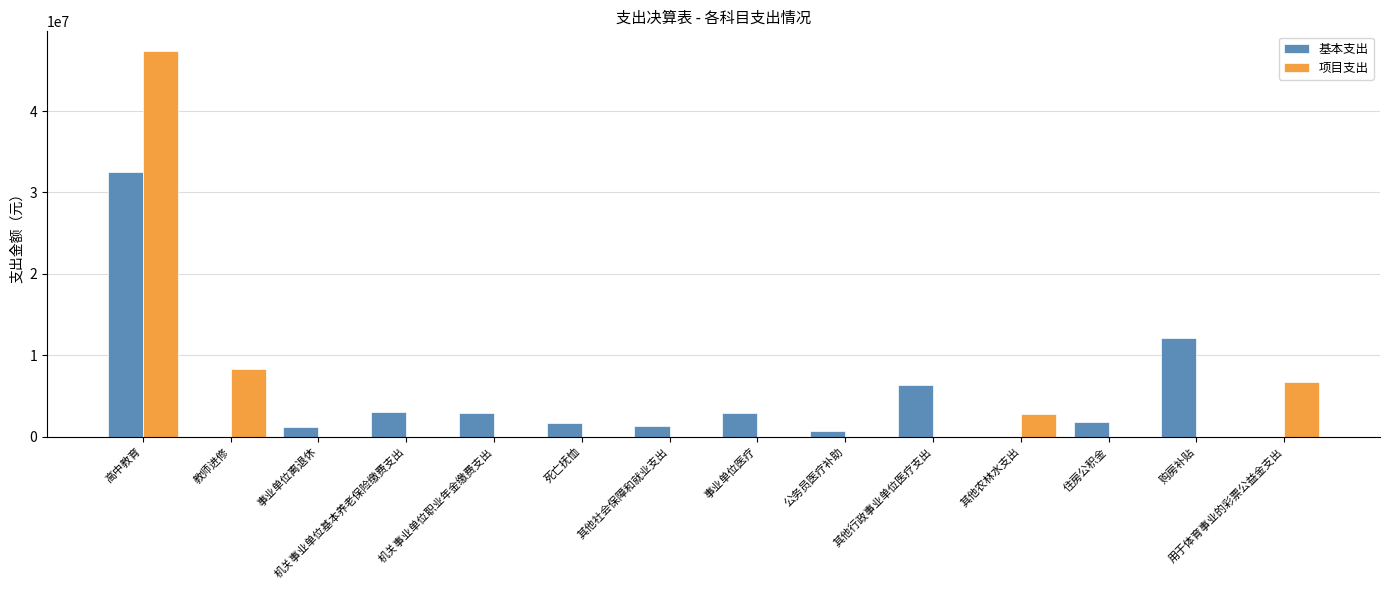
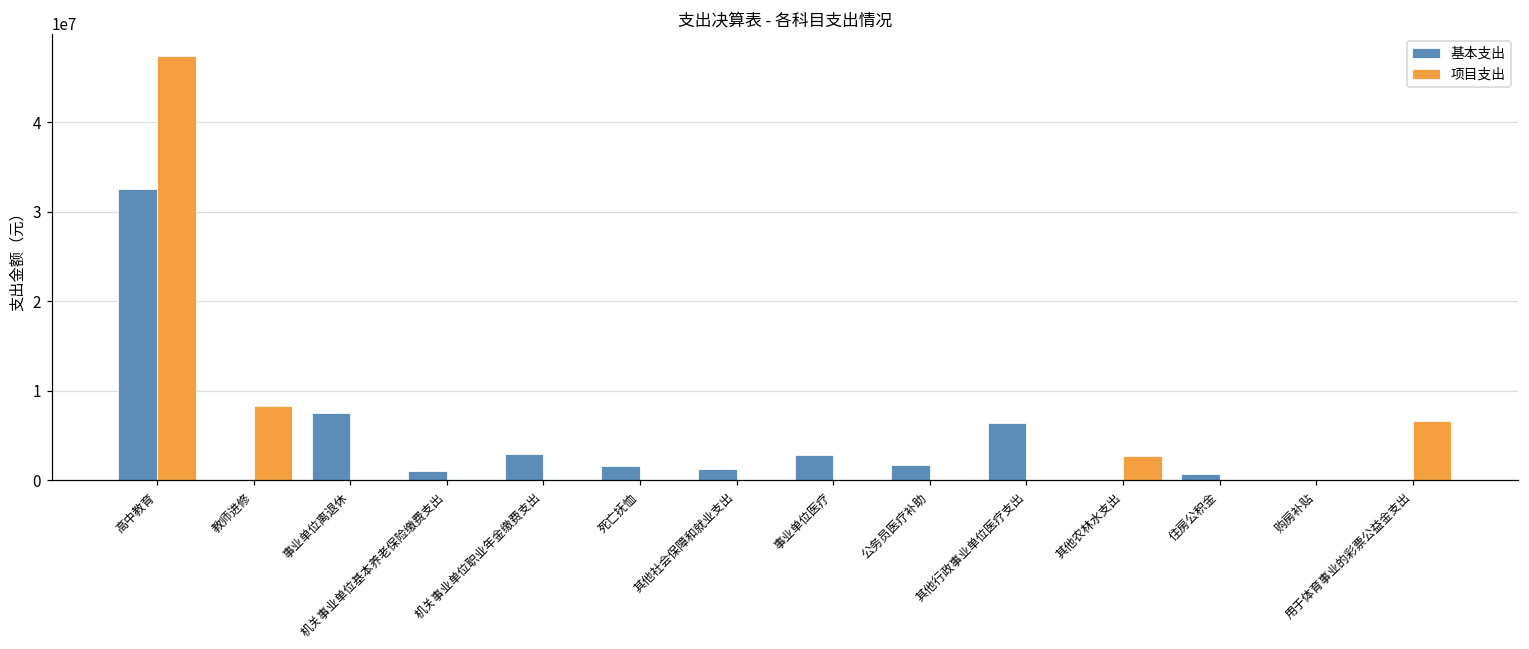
基本支出, 事业单位离退休: 1000000 -> 8000000
基本支出, 机关事业单位基本养老保险缴费支出: 3000000 -> 1000000
基本支出, 公务员医疗补助: 1000000 -> 2000000
基本支出, 住房公积金: 2000000 -> 1000000
基本支出, 购房补贴: 12000000 -> 0
